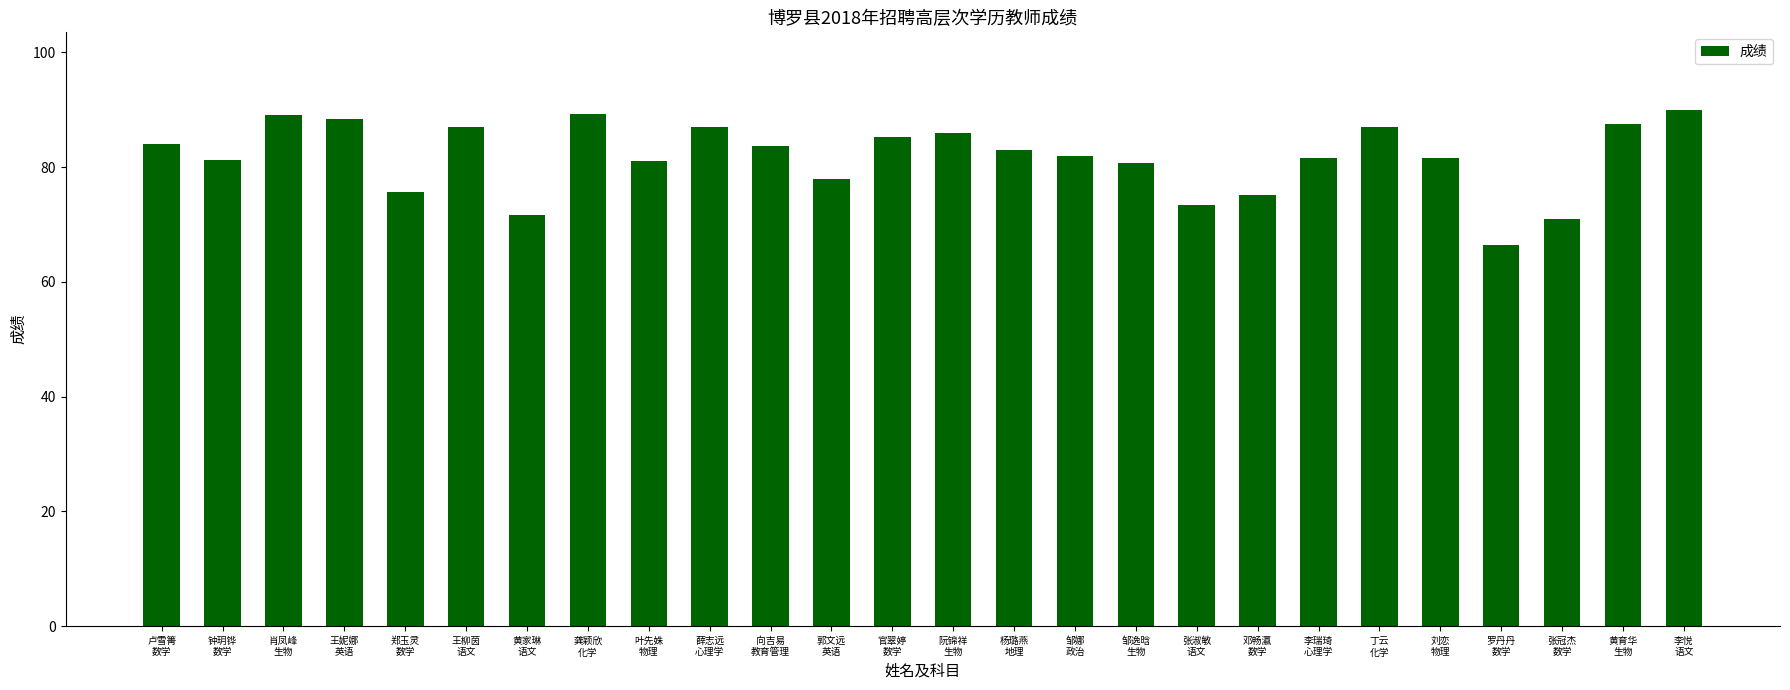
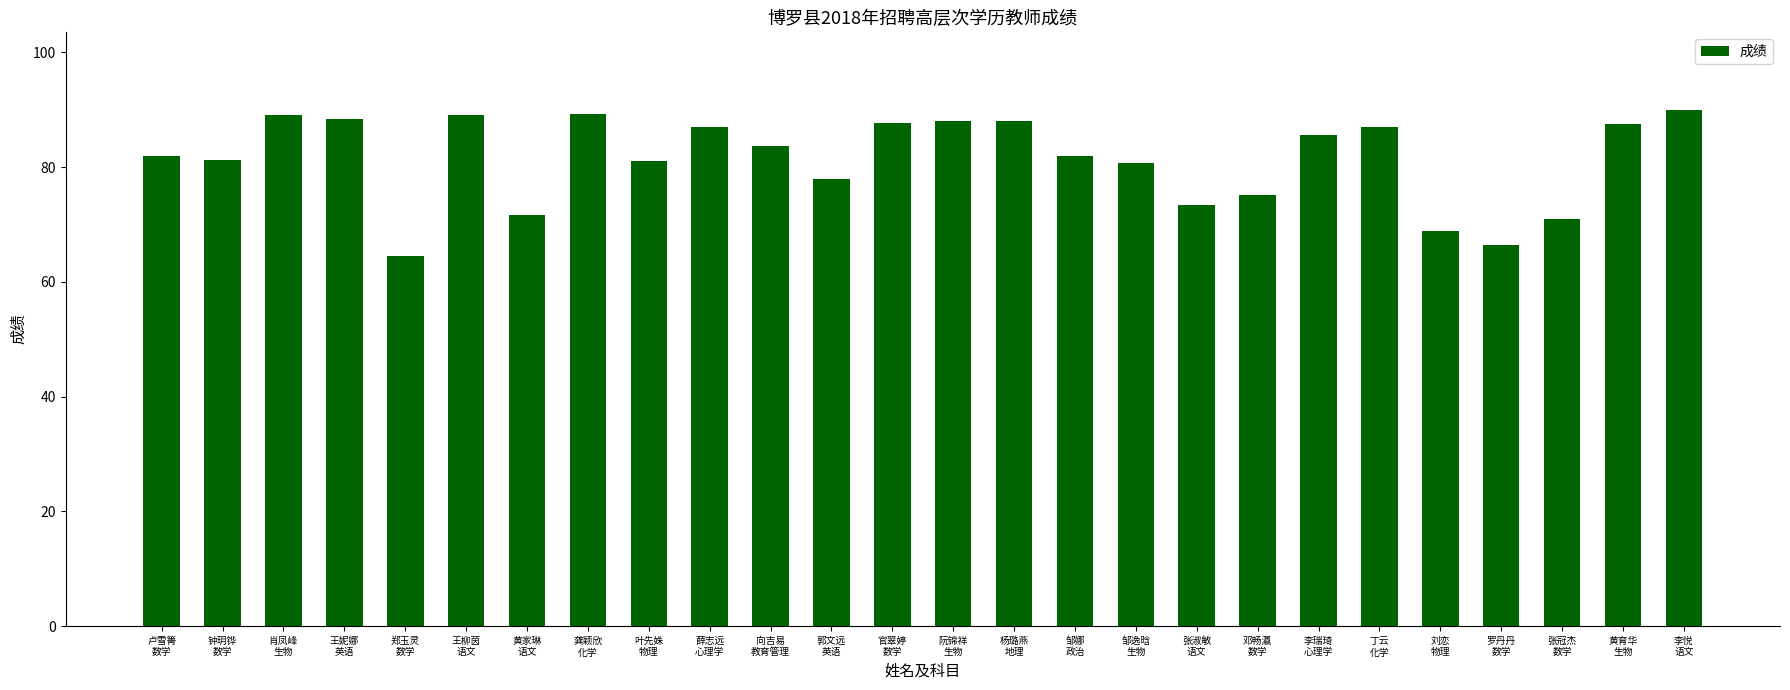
卢雪箐 数学: 84 -> 82
郑玉灵 数学: 76 -> 65
王柳茵 语文: 87 -> 89
官翠婷 数学: 85 -> 88
阮锦祥 生物: 86 -> 88
杨璐燕 地理: 83 -> 88
李瑞琦 心理学: 82 -> 86
刘恋 物理: 82 -> 69
